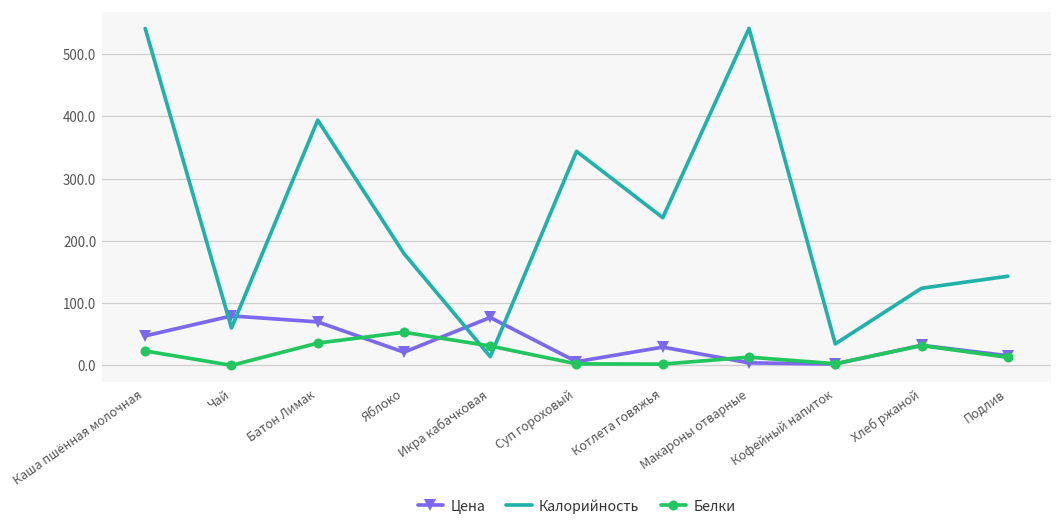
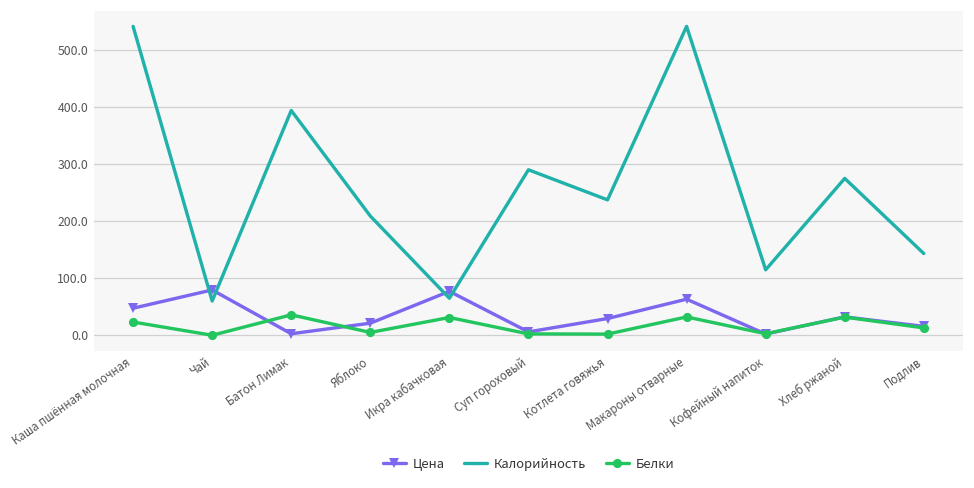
Цена, Батон Лимак: 70 -> 0
Калорийность, Яблоко: 180 -> 210
Белки, Яблоко: 50 -> 10
Калорийность, Икра кабачковая: 10 -> 70
Калорийность, Суп гороховый: 340 -> 290
Цена, Макароны отварные: 0 -> 60
Белки, Макароны отварные: 10 -> 30
Калорийность, Кофейный напиток: 30 -> 110
Калорийность, Хлеб ржаной: 120 -> 280
